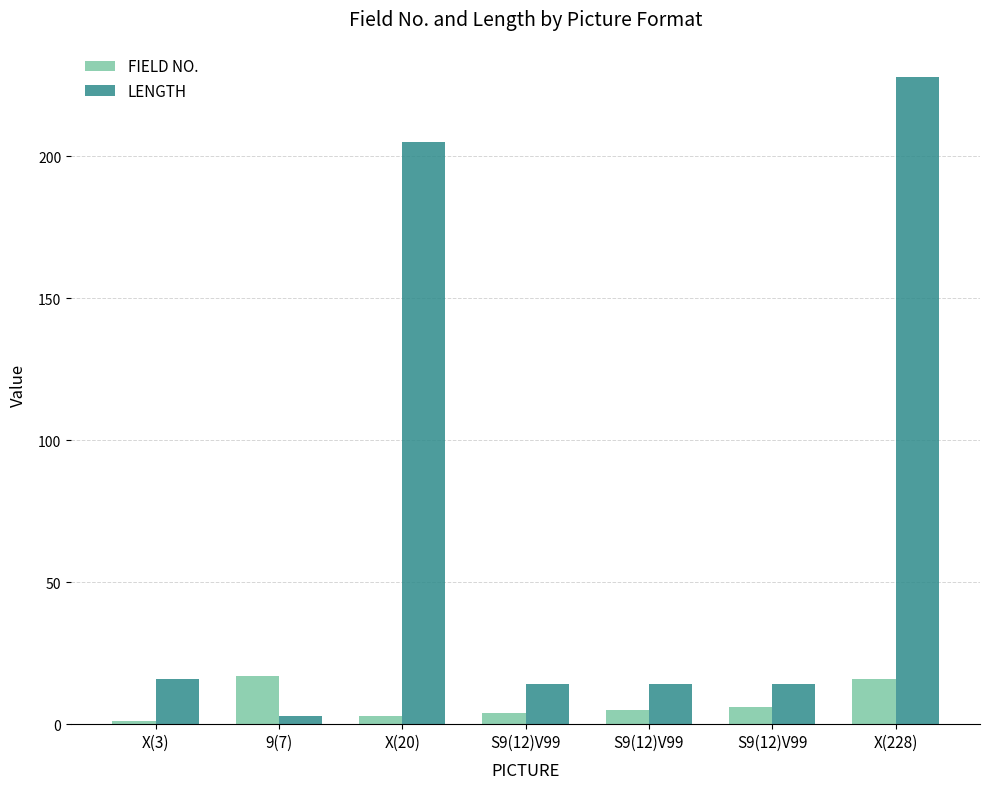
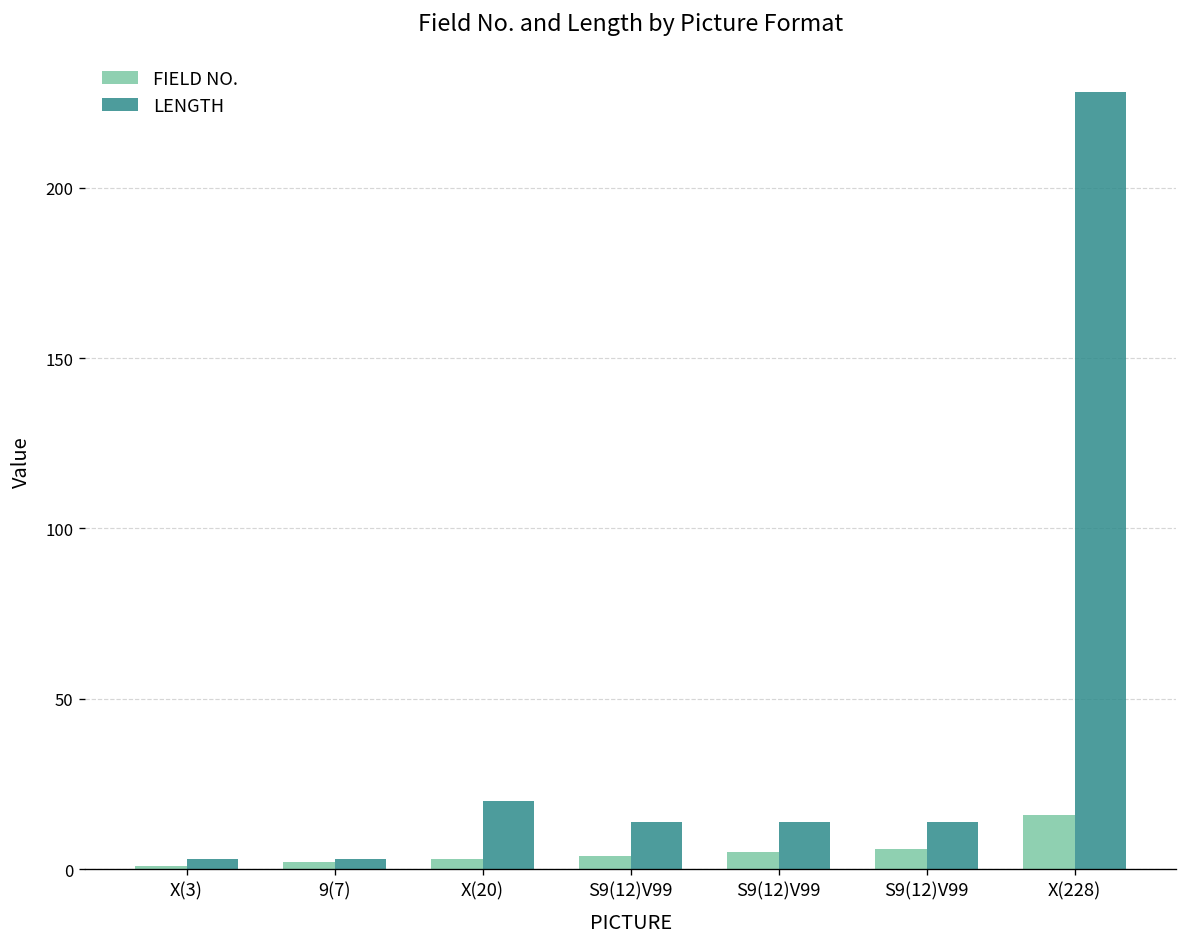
LENGTH, X(3): 16 -> 3
FIELD NO., 9(7): 17 -> 2
LENGTH, X(20): 205 -> 20
